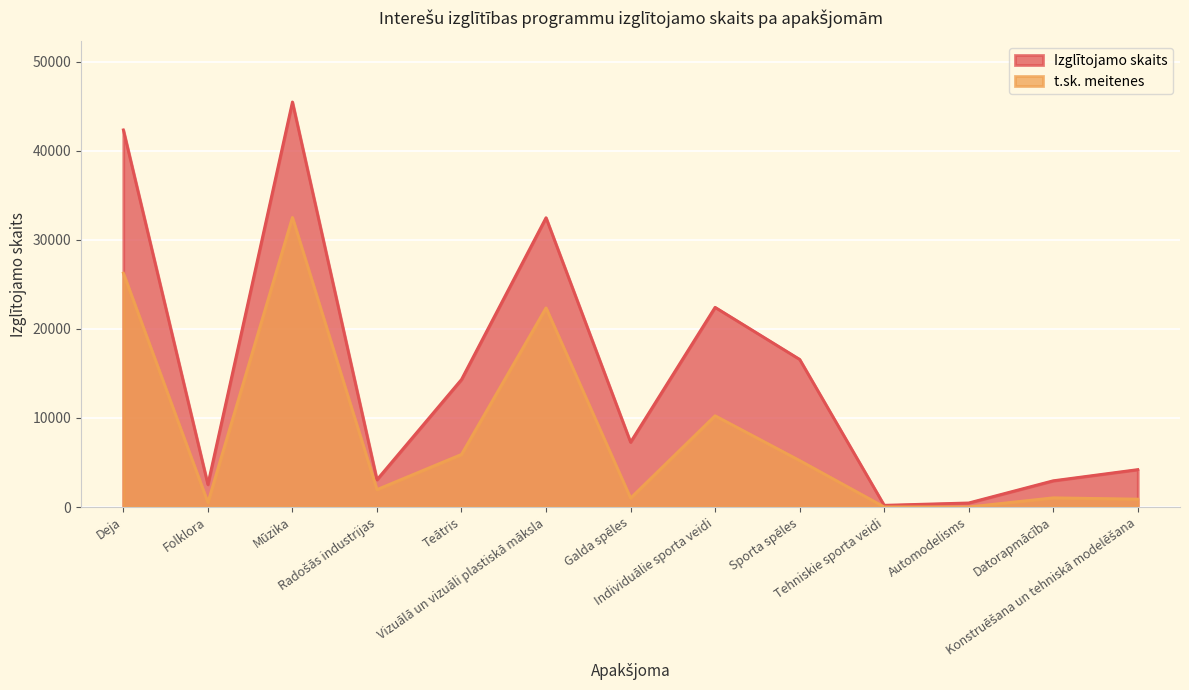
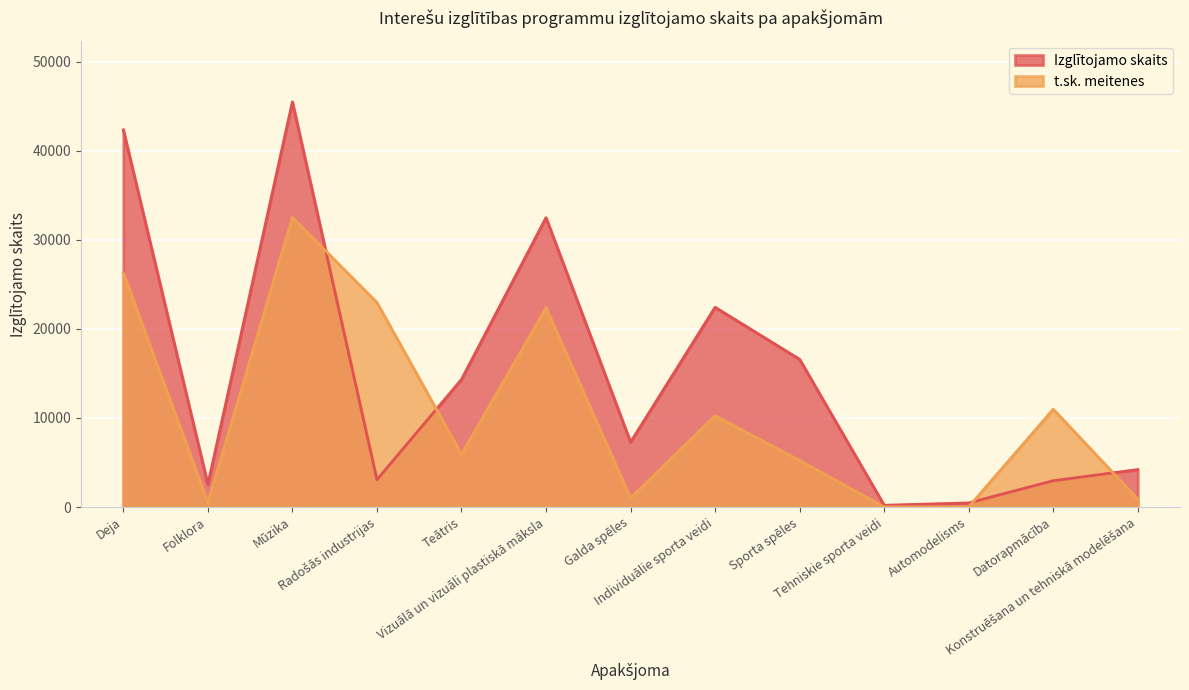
t.sk. meitenes, Radošās industrijas: 2000 -> 23000
t.sk. meitenes, Datorapmācība: 1000 -> 11000
